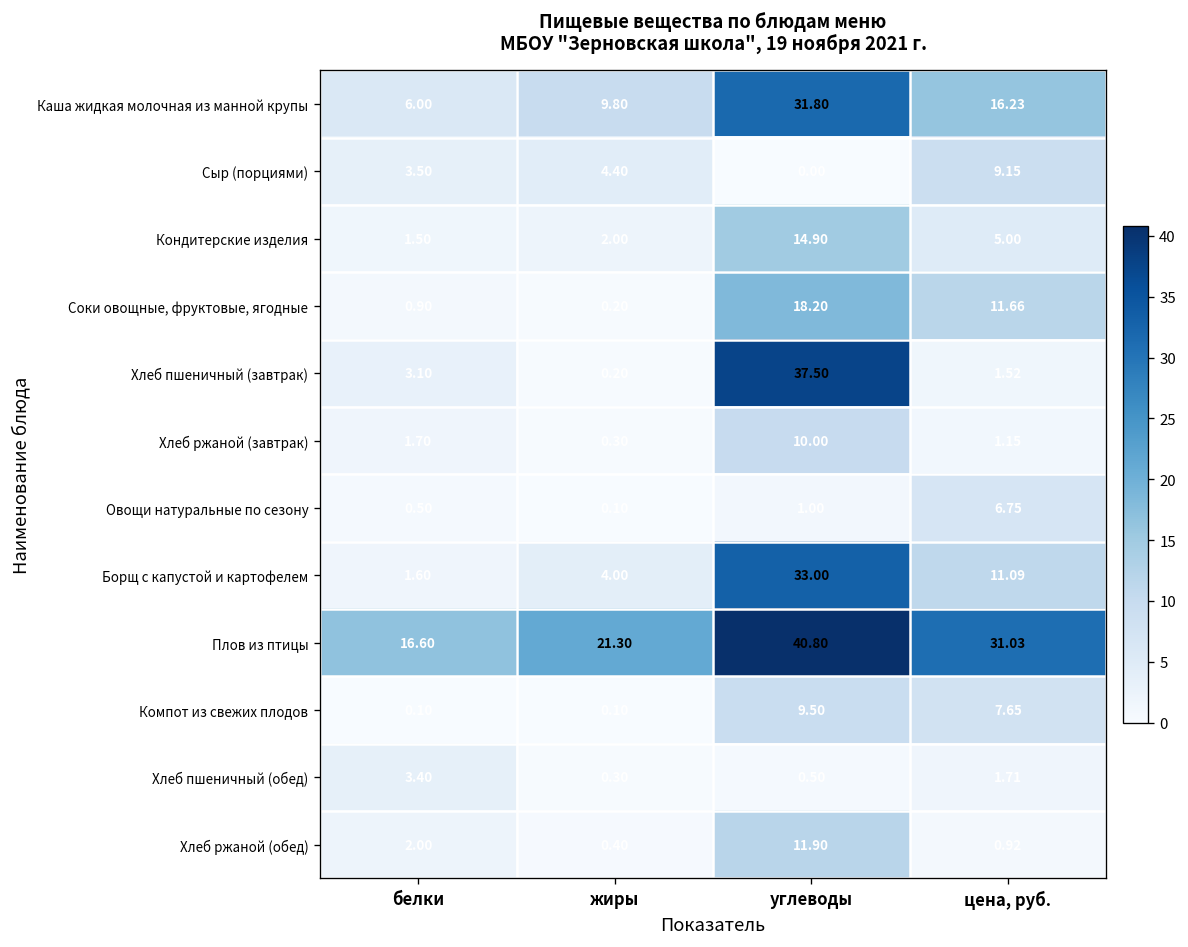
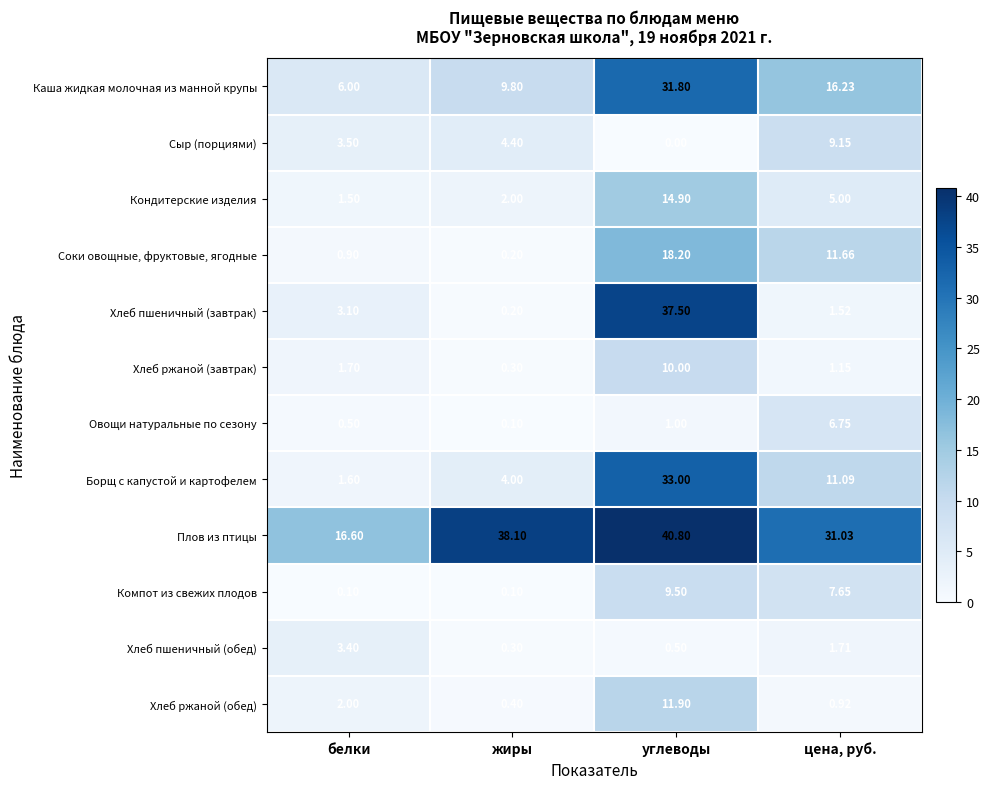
Плов из птицы, жиры: 21.30 -> 38.10
